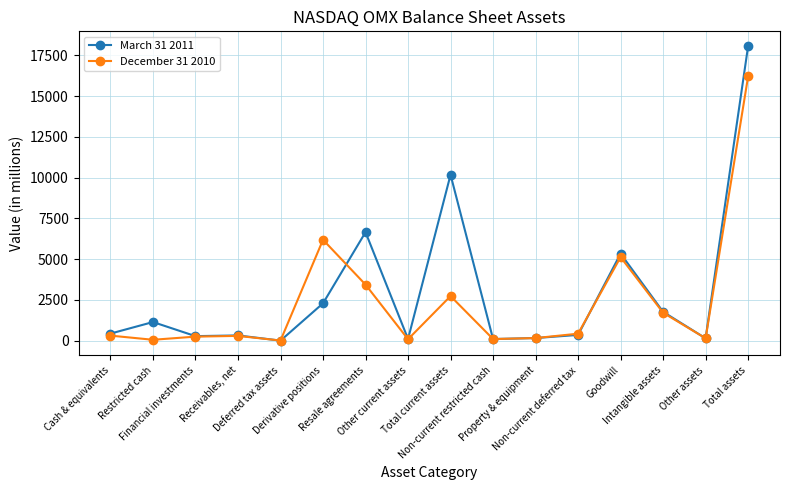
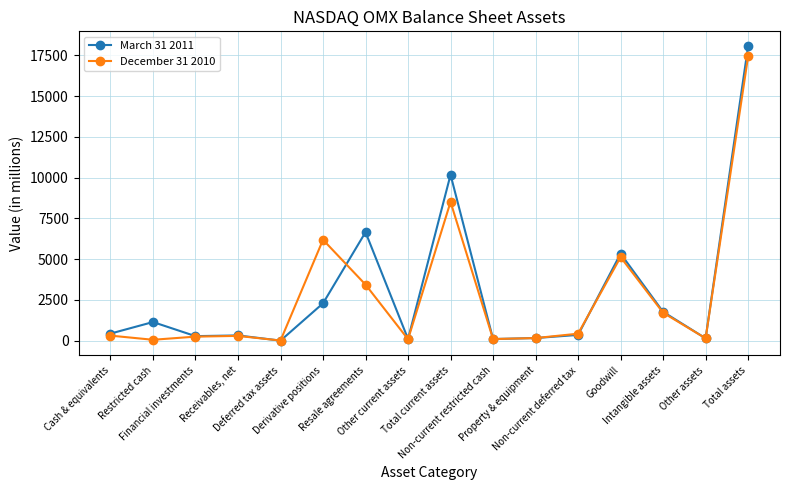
December 31 2010, Total current assets: 2700 -> 8500
December 31 2010, Total assets: 16200 -> 17400
